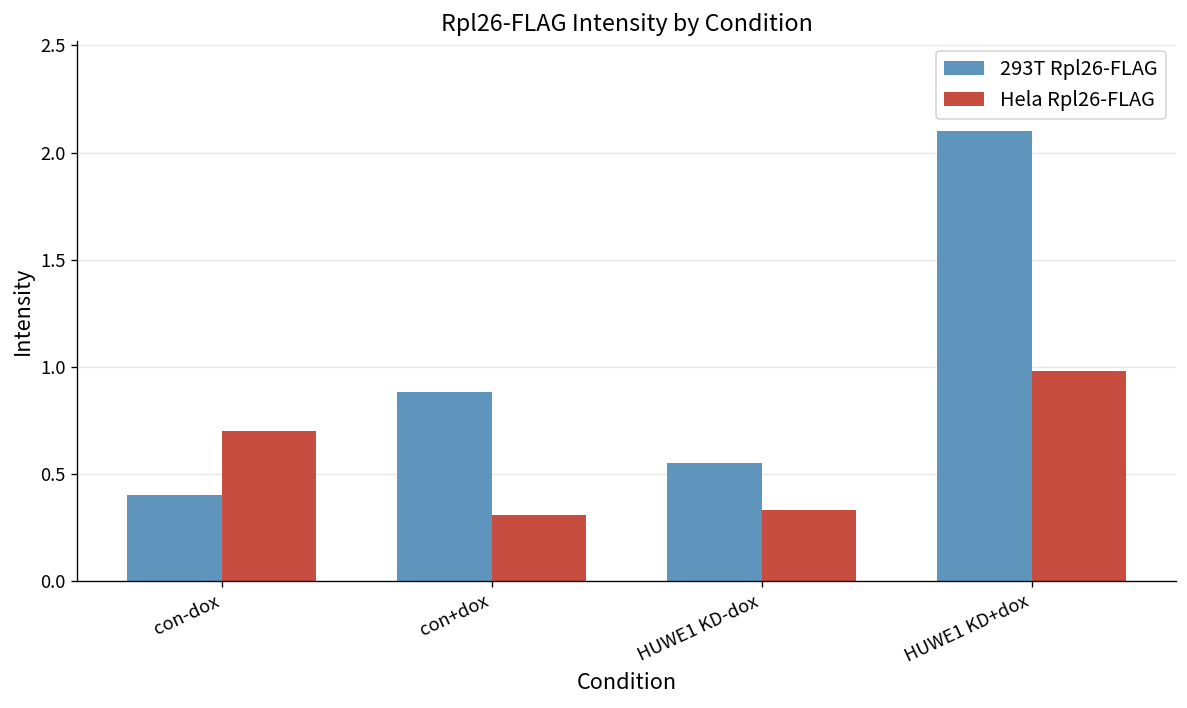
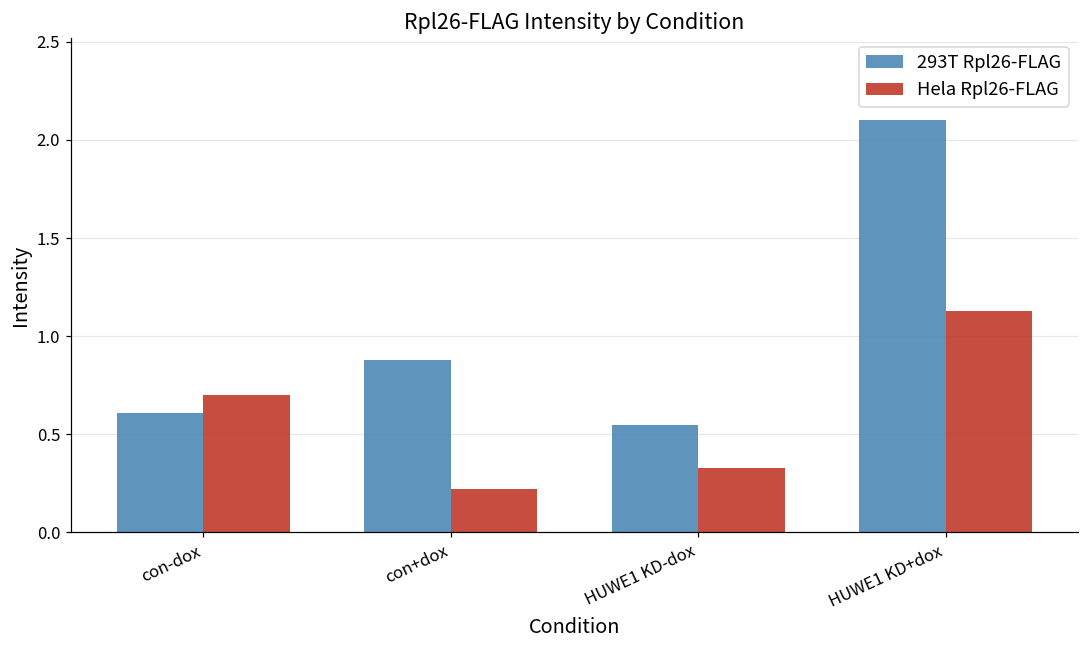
293T Rpl26-FLAG, con-dox: 0.40 -> 0.61
Hela Rpl26-FLAG, con+dox: 0.31 -> 0.22
Hela Rpl26-FLAG, HUWE1 KD+dox: 0.98 -> 1.13
